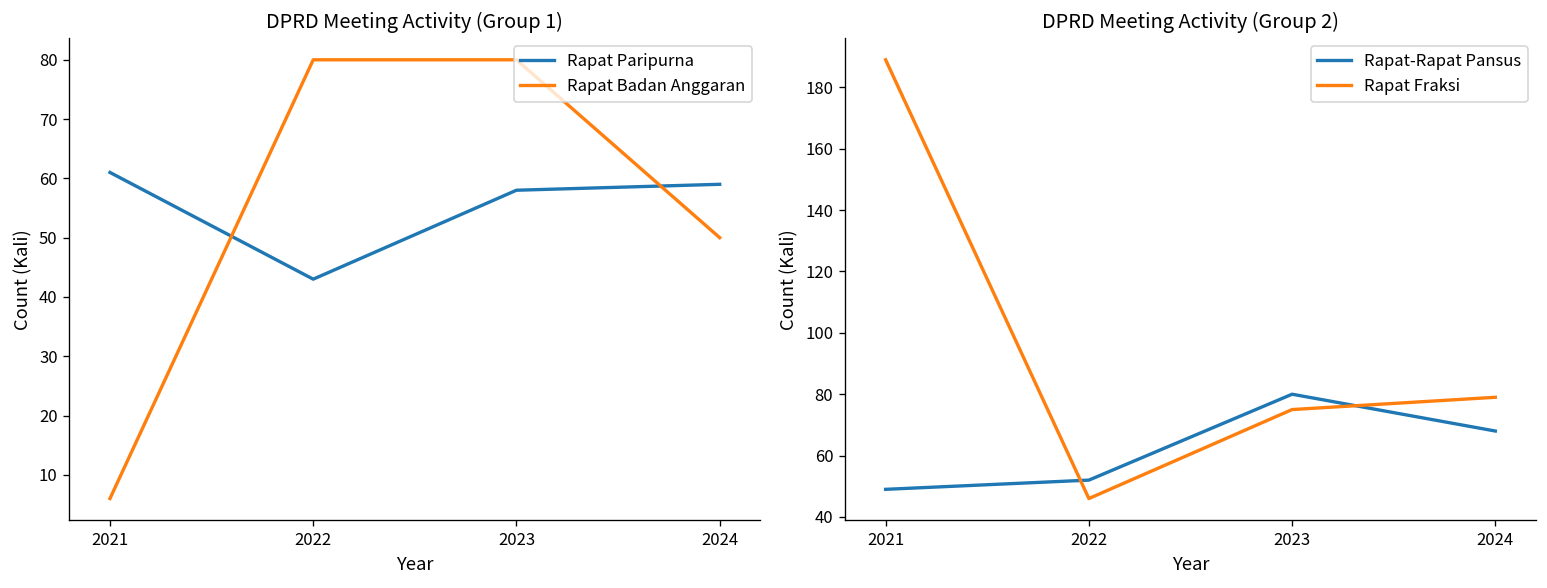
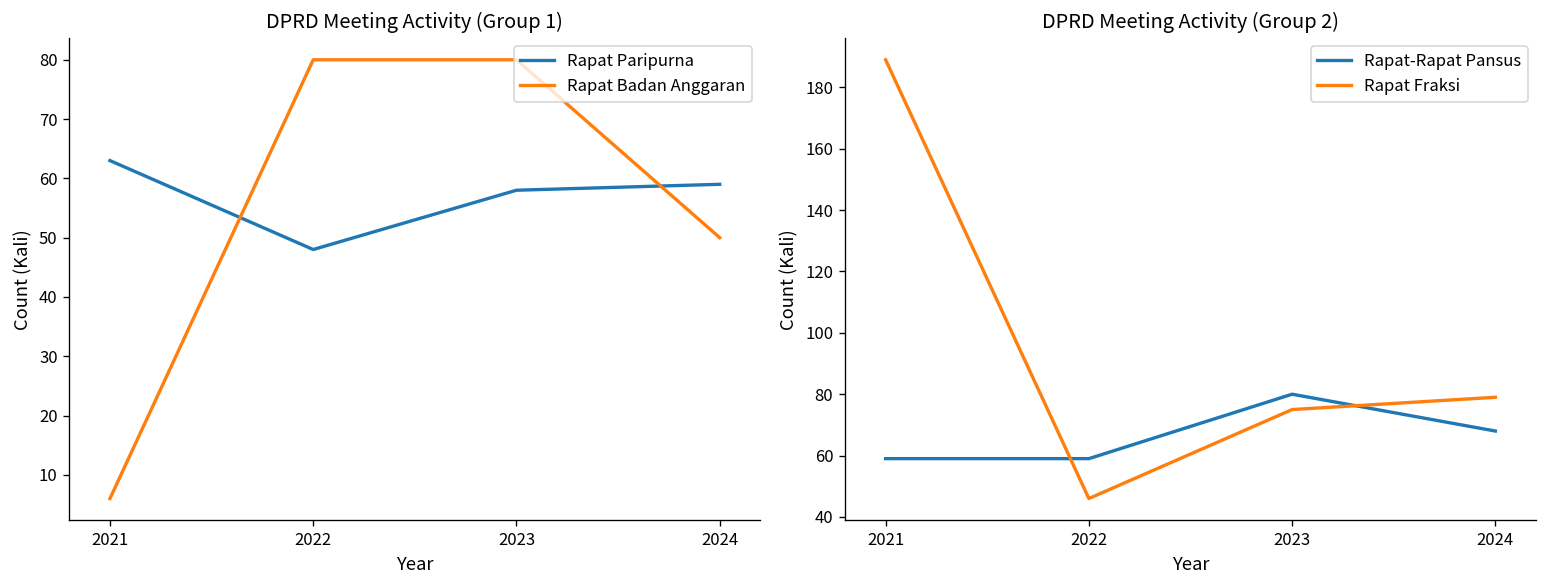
DPRD Meeting Activity (Group 1), Rapat Paripurna, 2021: 61 -> 63
DPRD Meeting Activity (Group 1), Rapat Paripurna, 2022: 43 -> 48
DPRD Meeting Activity (Group 2), Rapat-Rapat Pansus, 2021: 49 -> 59
DPRD Meeting Activity (Group 2), Rapat-Rapat Pansus, 2022: 52 -> 59
